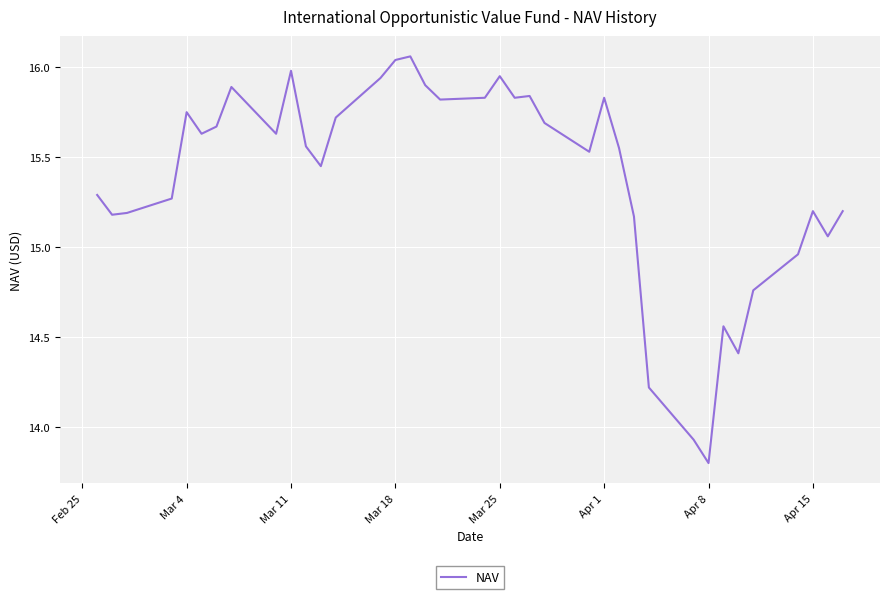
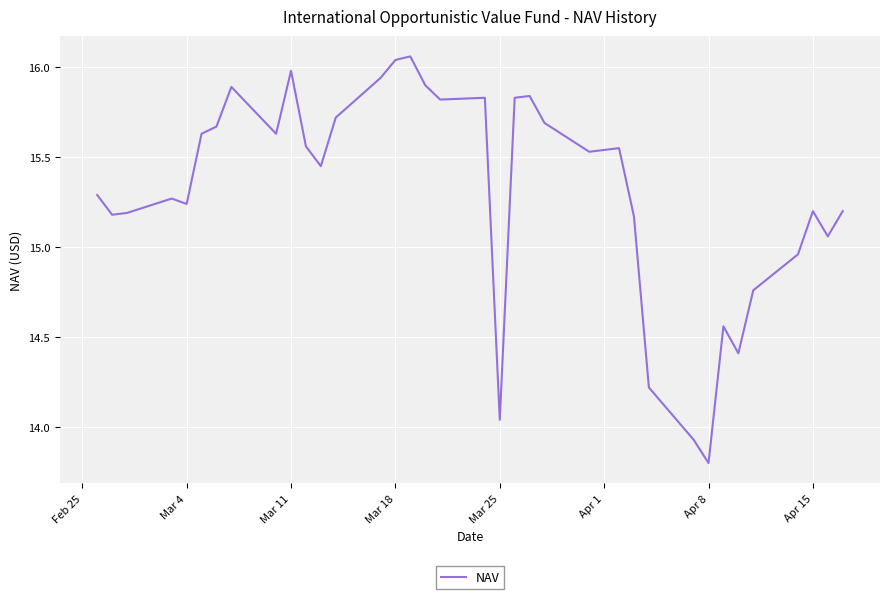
Mar 4: 15.75 -> 15.24
Mar 25: 15.95 -> 14.04
Apr 1: 15.83 -> 15.54
